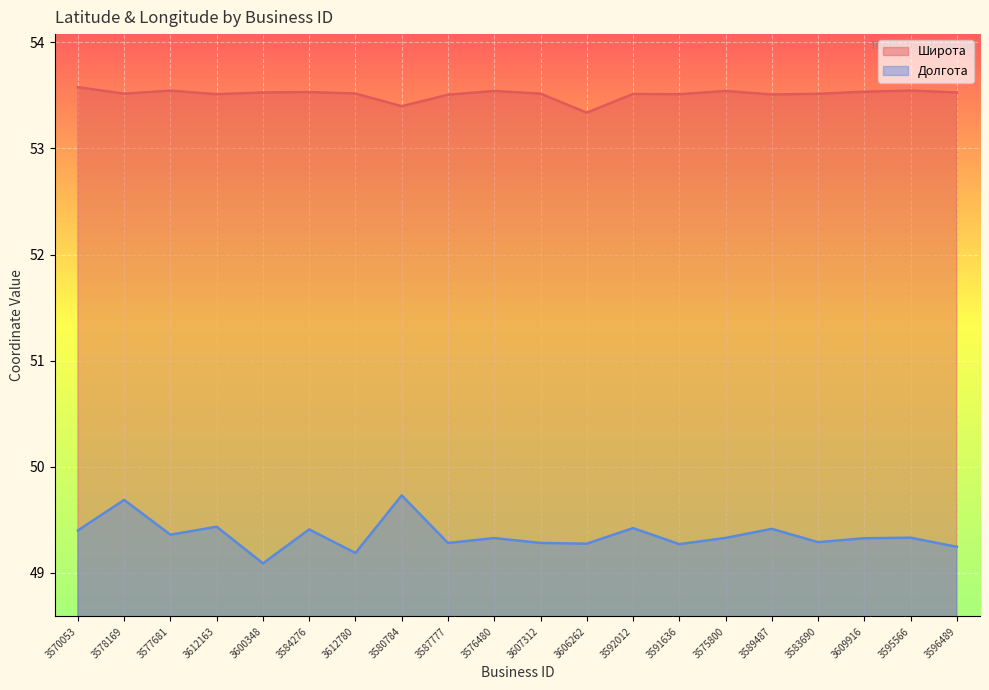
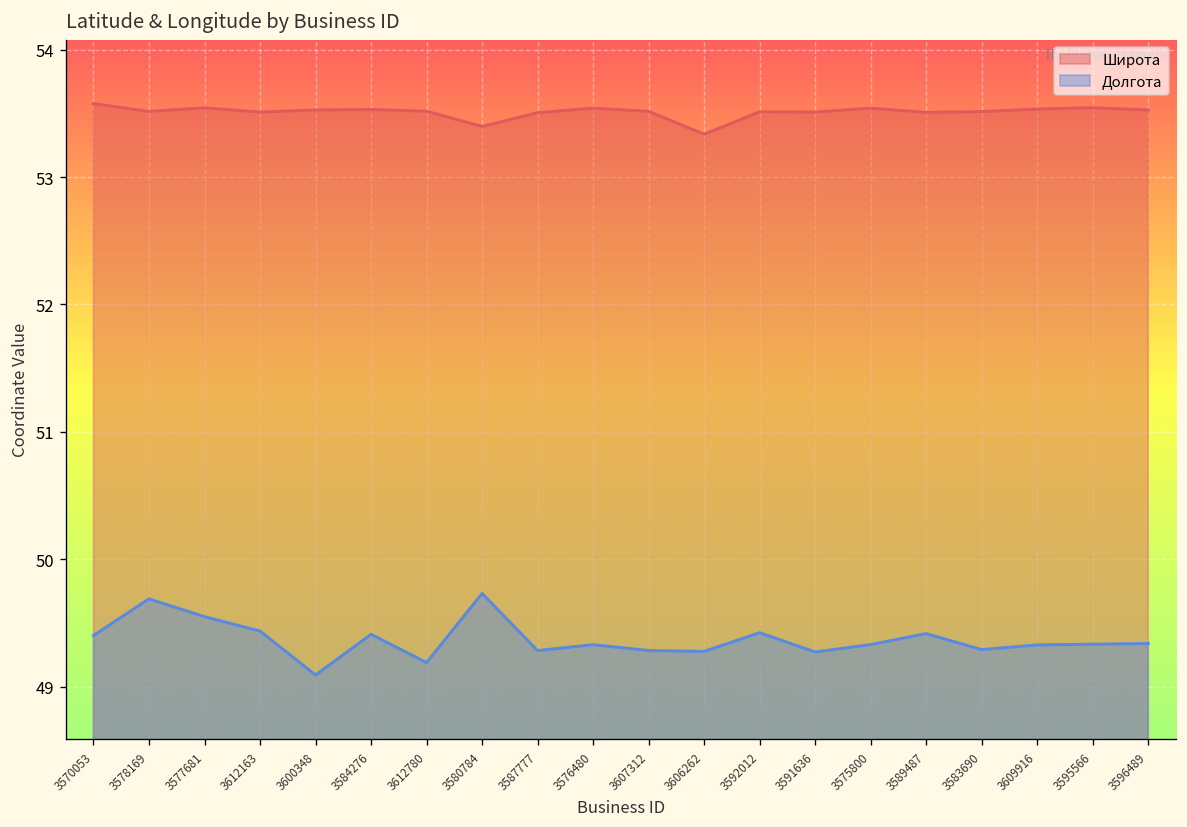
Долгота, 3577681: 49.36 -> 49.55
Долгота, 3596489: 49.25 -> 49.34
